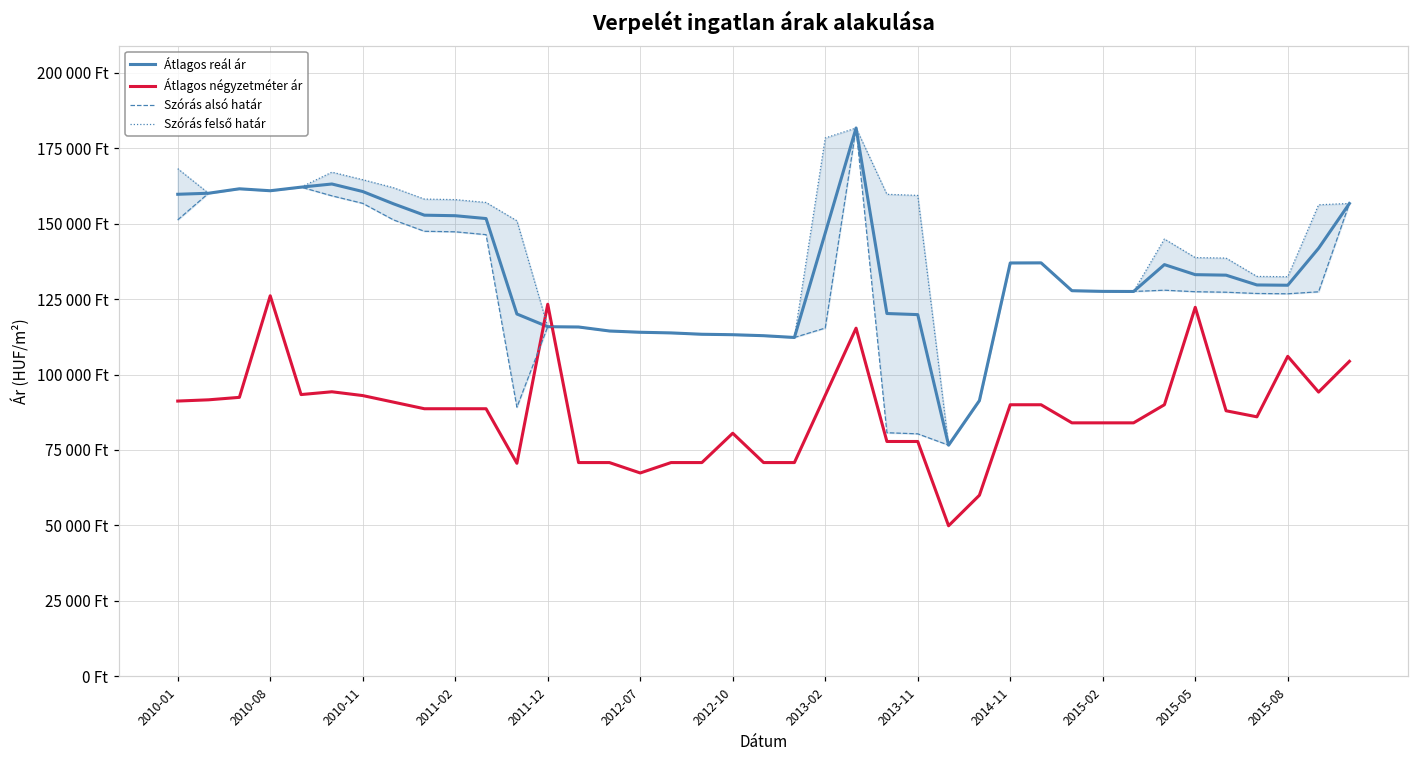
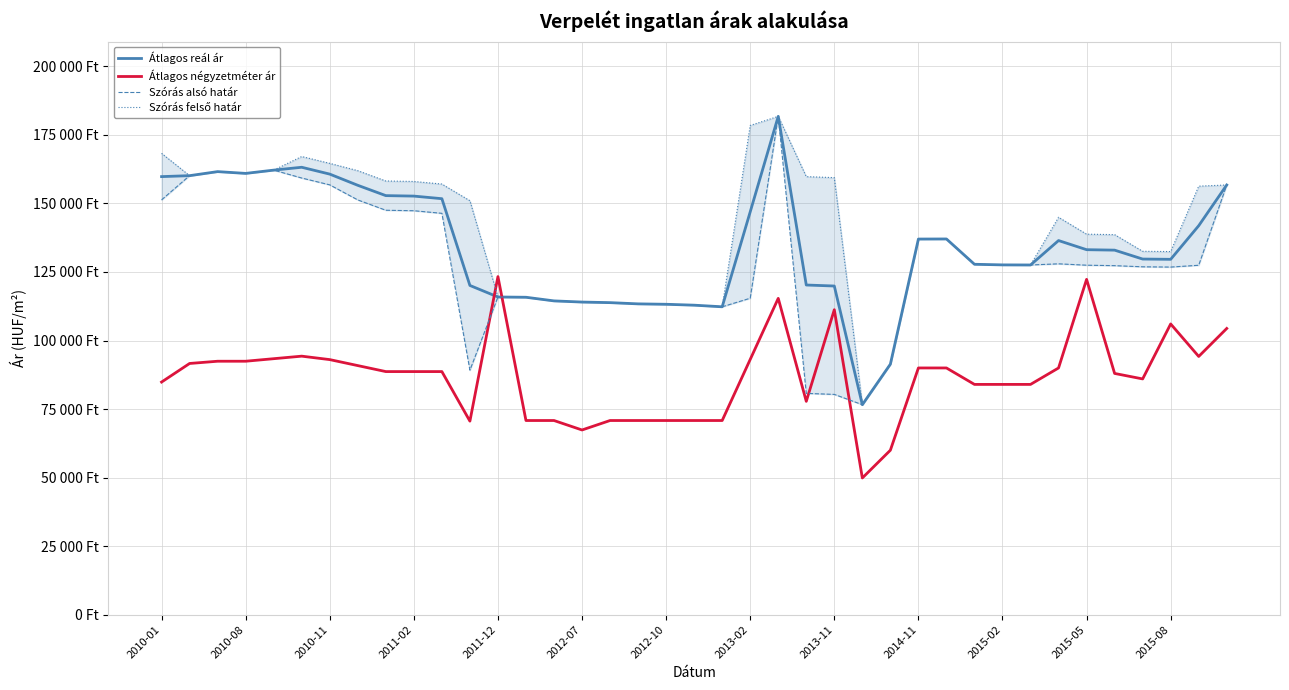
Átlagos négyzetméter ár, 2010-01: 91000 Ft -> 85000 Ft
Átlagos négyzetméter ár, 2010-08: 126000 Ft -> 92000 Ft
Átlagos négyzetméter ár, 2012-10: 81000 Ft -> 71000 Ft
Átlagos négyzetméter ár, 2013-11: 78000 Ft -> 111000 Ft
